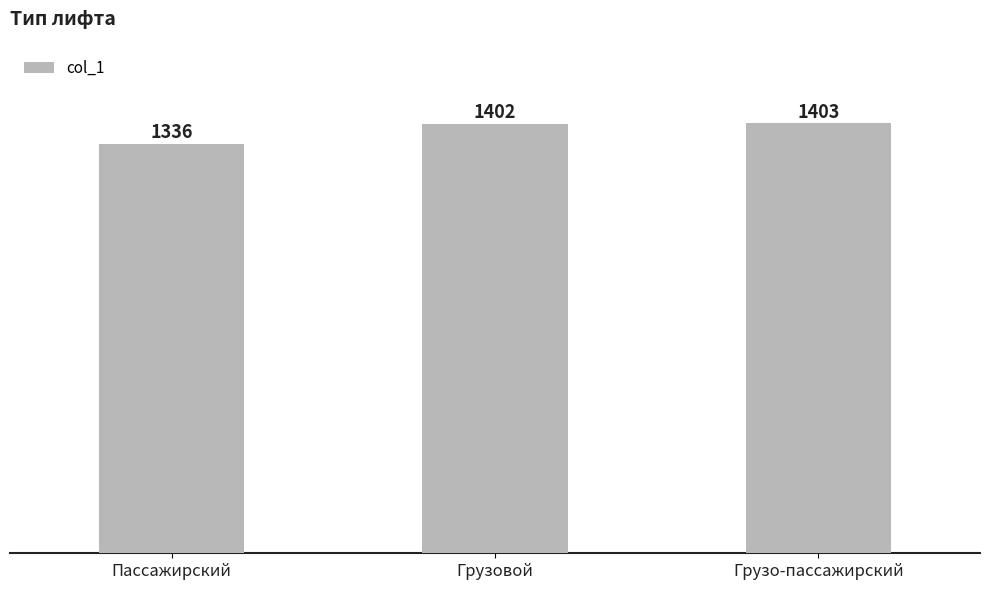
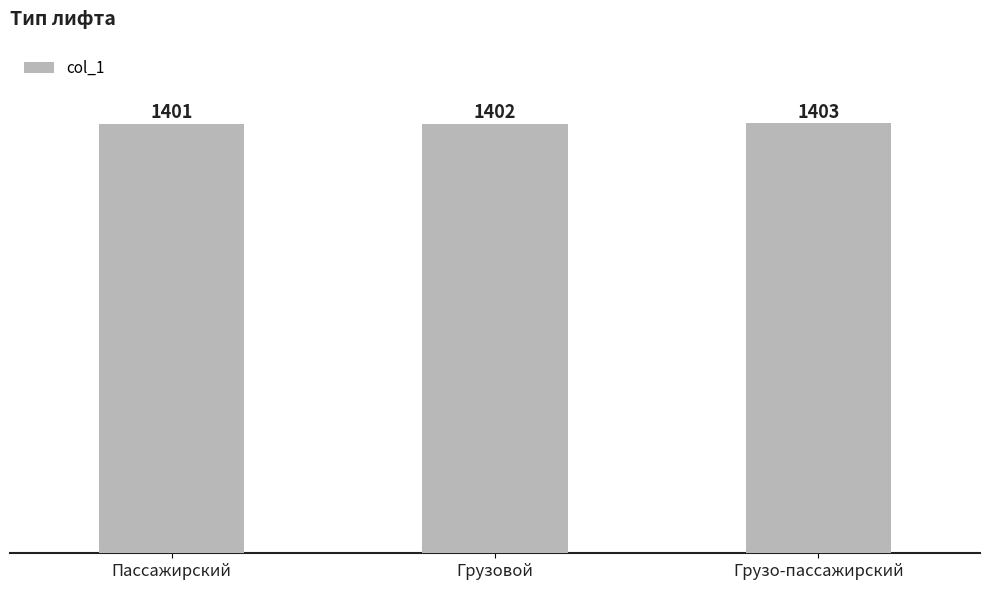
Пассажирский: 1336 -> 1401
